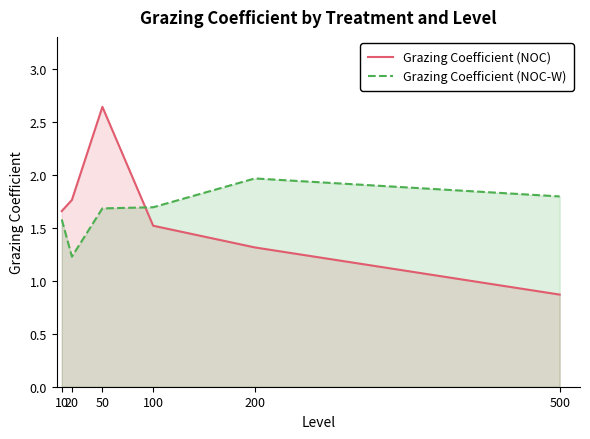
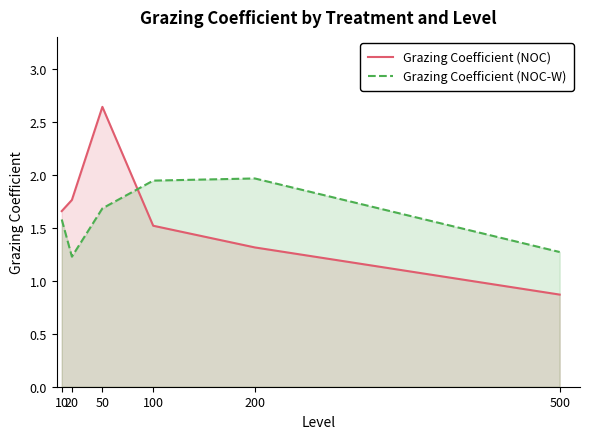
Grazing Coefficient (NOC-W), 100: 1.70 -> 1.95
Grazing Coefficient (NOC-W), 500: 1.80 -> 1.27
